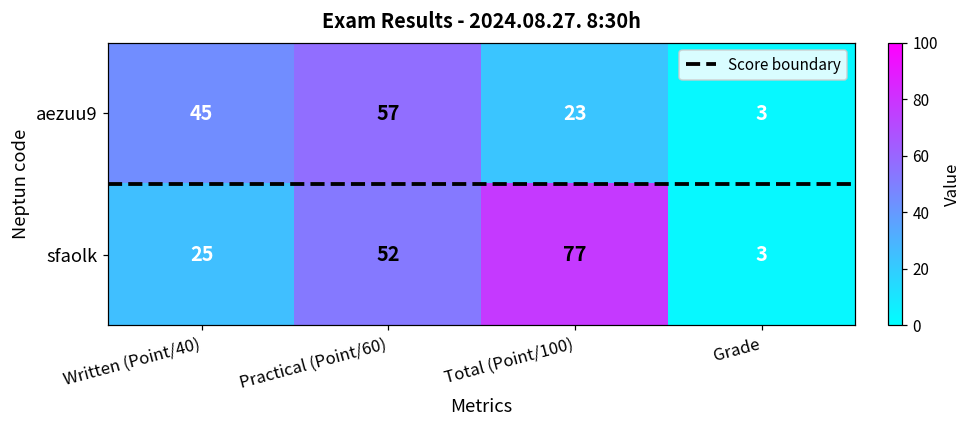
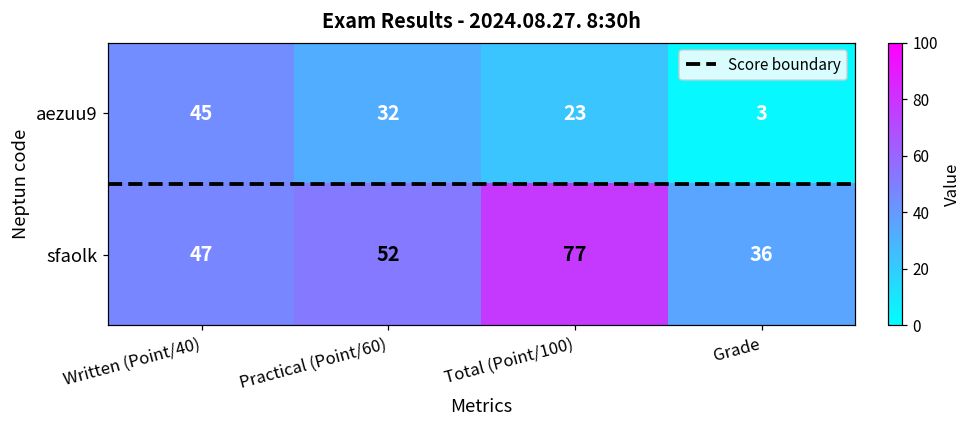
aezuu9, Practical (Point/60): 57 -> 32
sfaolk, Written (Point/40): 25 -> 47
sfaolk, Grade: 3 -> 36
